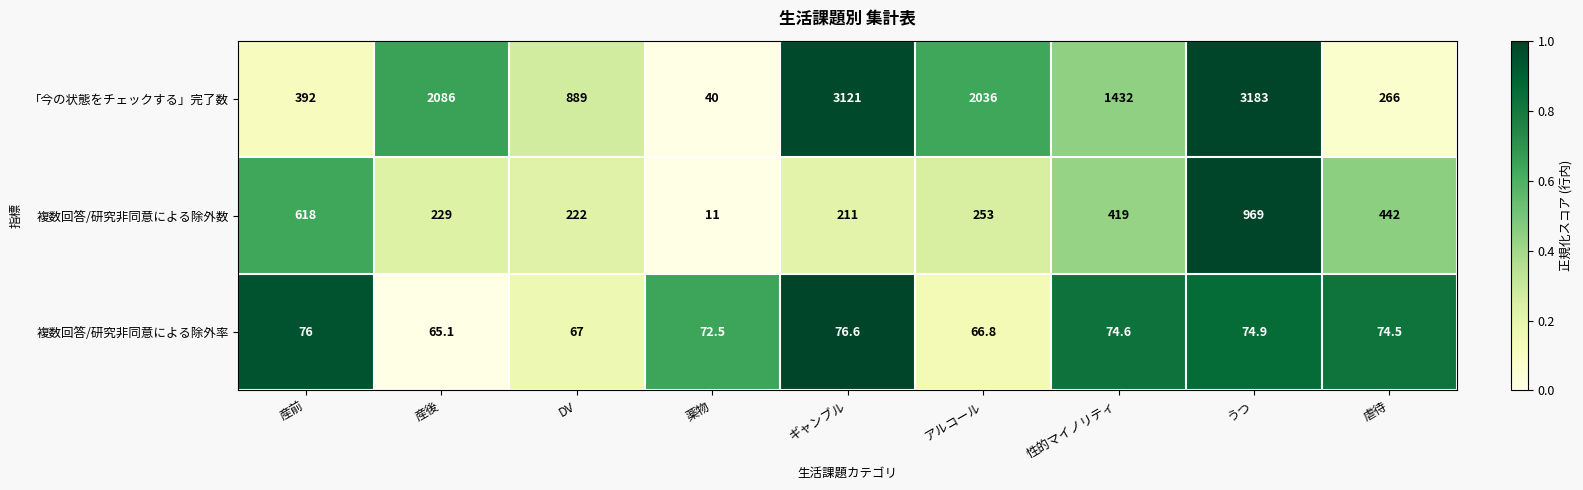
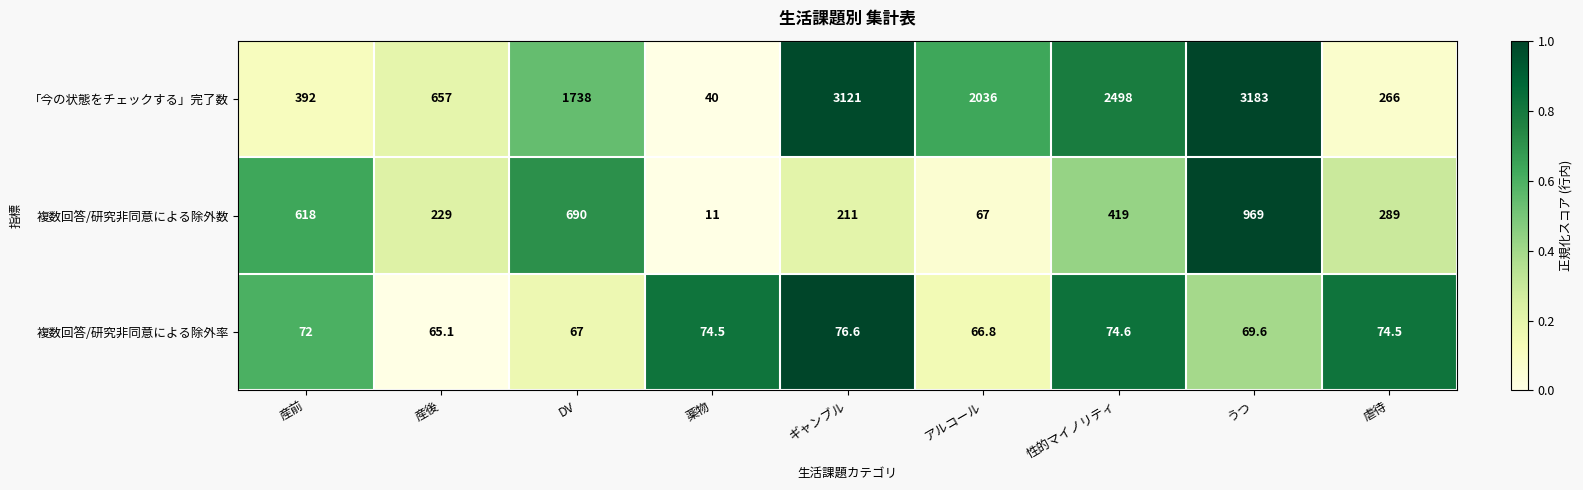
「今の状態をチェックする」完了数, 産後: 2086 -> 657
「今の状態をチェックする」完了数, DV: 889 -> 1738
「今の状態をチェックする」完了数, 性的マイノリティ: 1432 -> 2498
複数回答/研究非同意による除外数, DV: 222 -> 690
複数回答/研究非同意による除外数, アルコール: 253 -> 67
複数回答/研究非同意による除外数, 虐待: 442 -> 289
複数回答/研究非同意による除外率, 産前: 76 -> 72
複数回答/研究非同意による除外率, 薬物: 72.5 -> 74.5
複数回答/研究非同意による除外率, うつ: 74.9 -> 69.6
